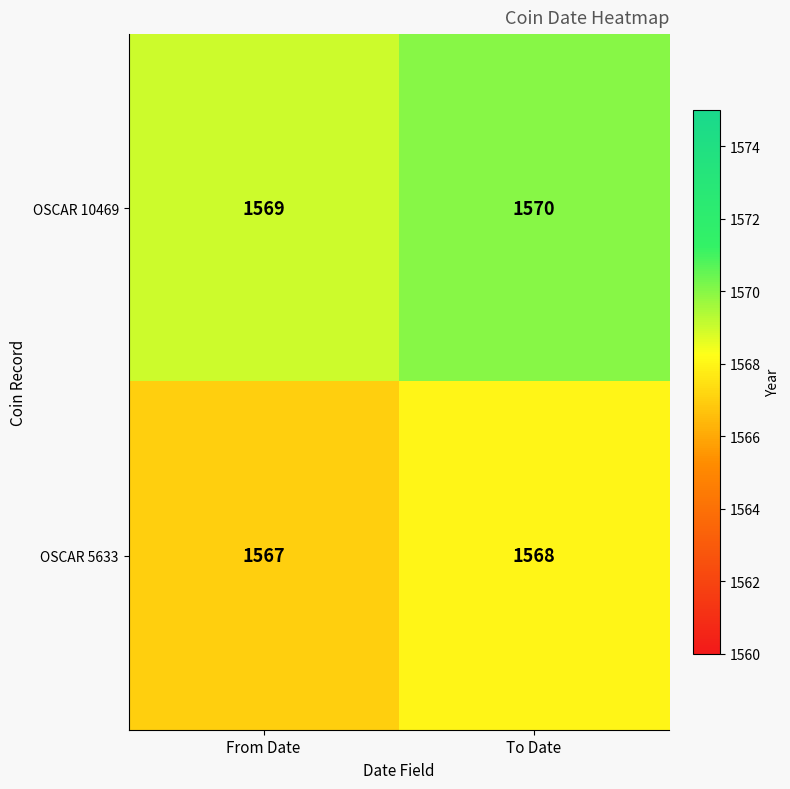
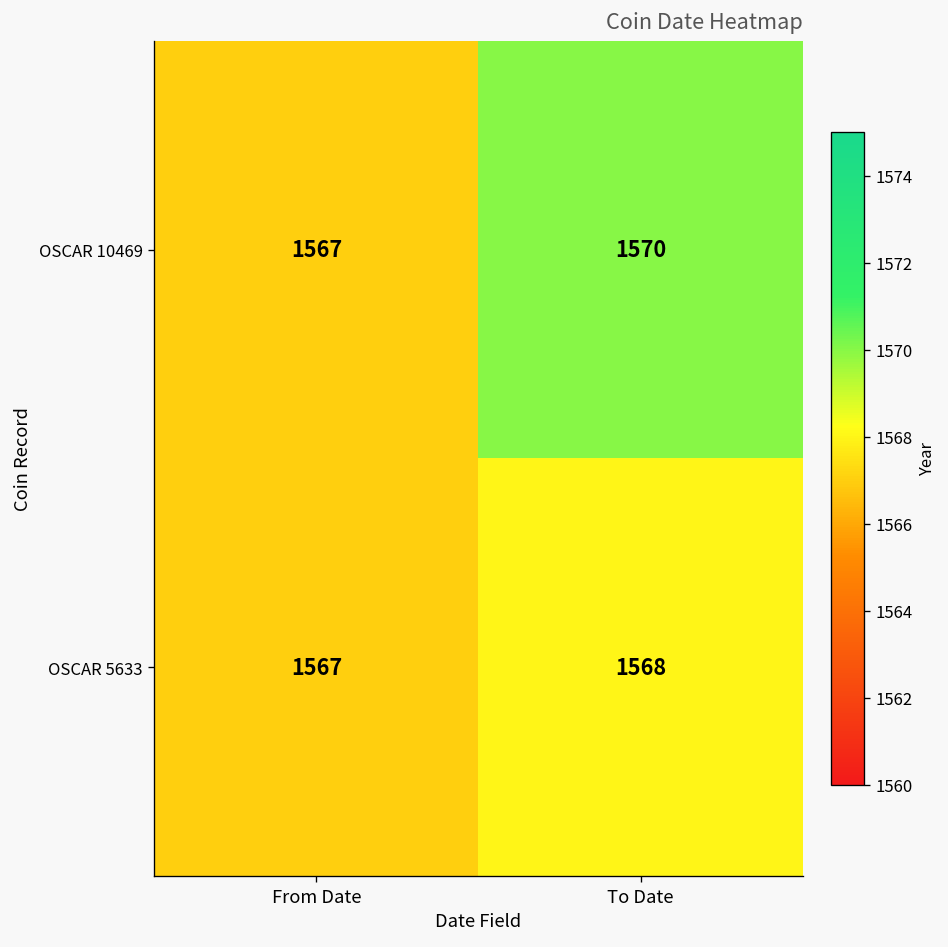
OSCAR 10469, From Date: 1569 -> 1567
